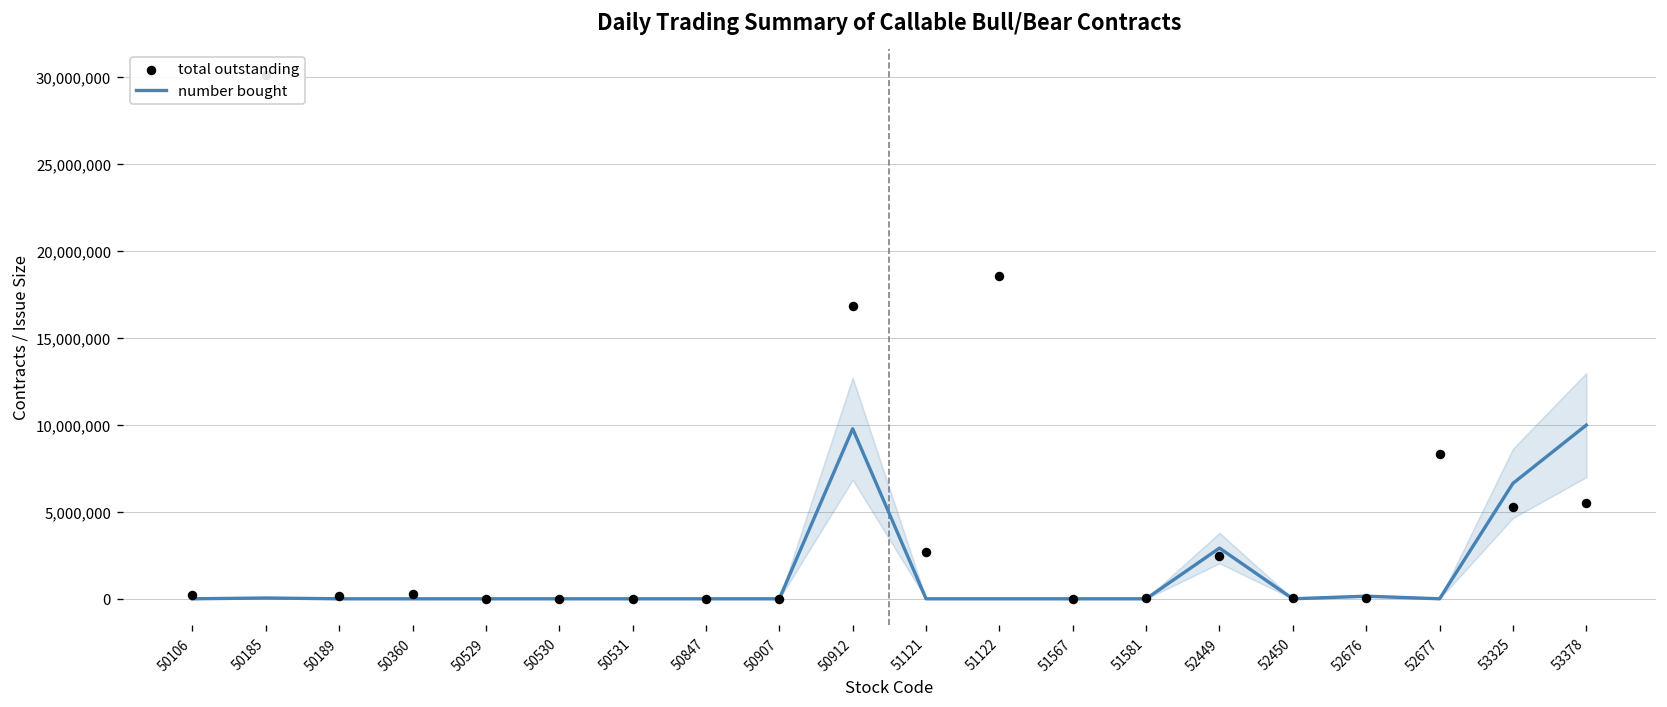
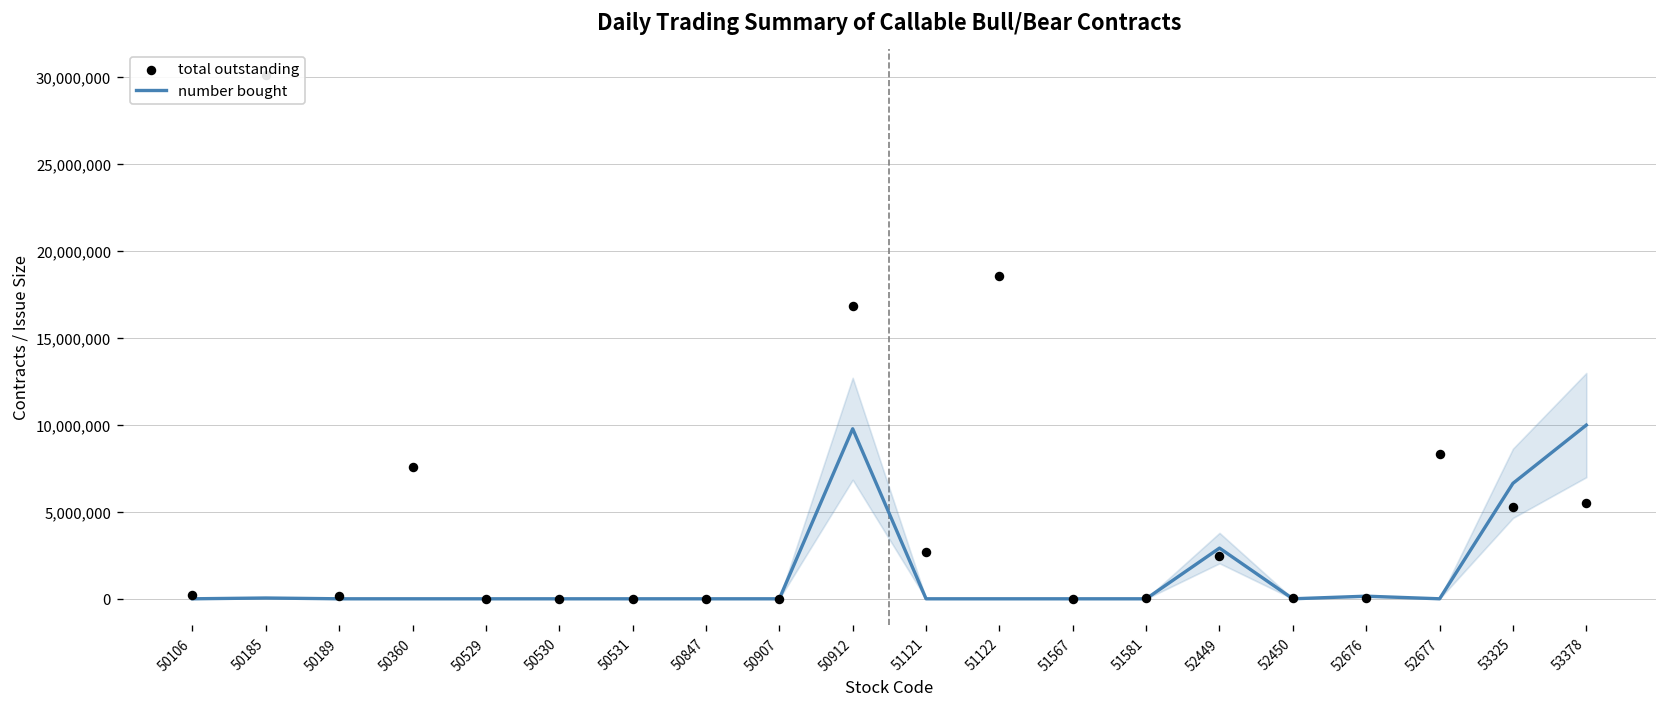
total outstanding, 50360: 300,000 -> 7,600,000
